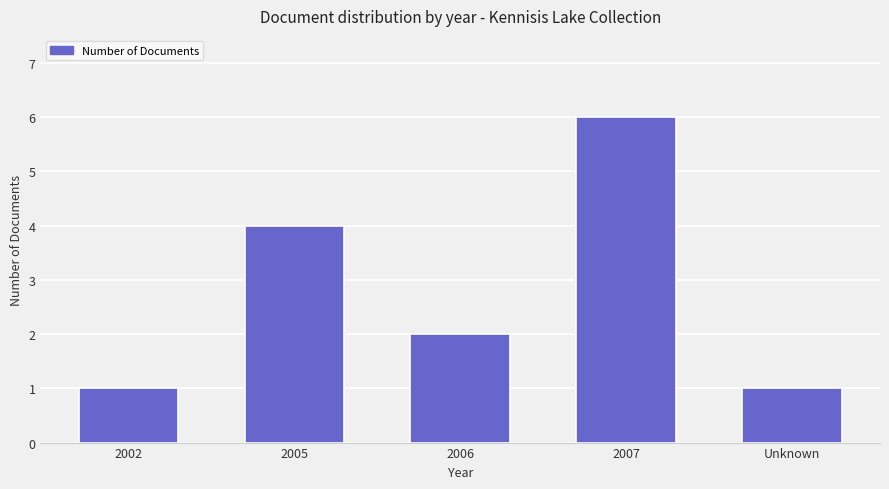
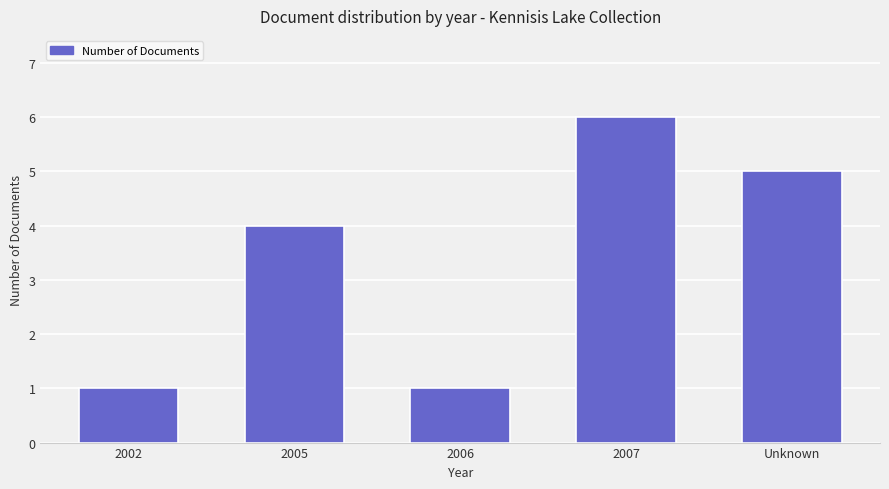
2006: 2 -> 1
Unknown: 1 -> 5
